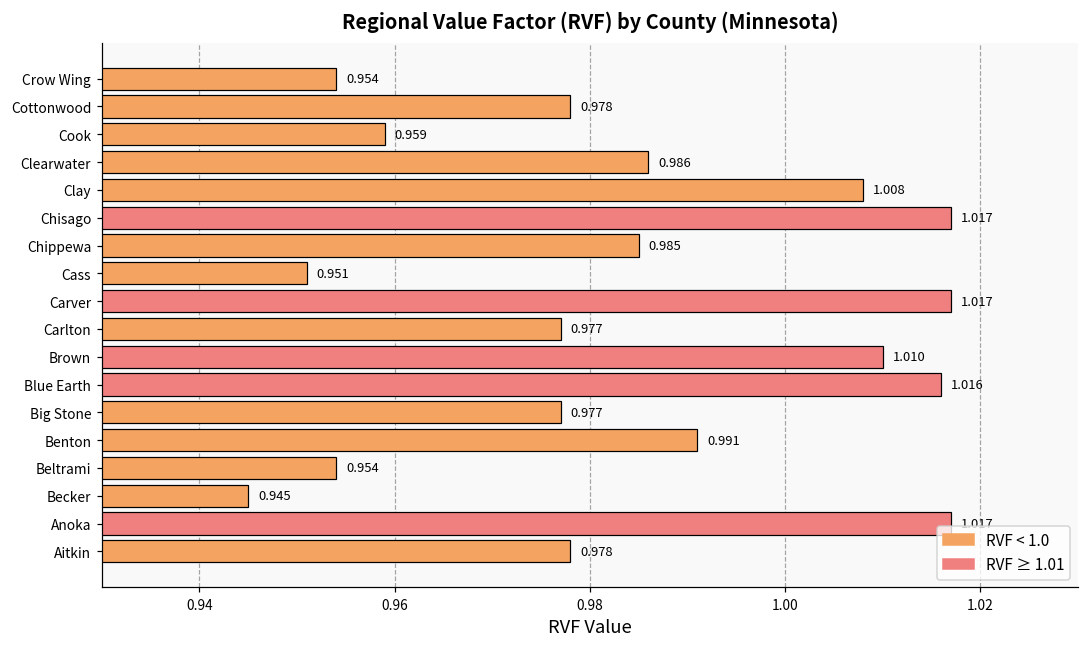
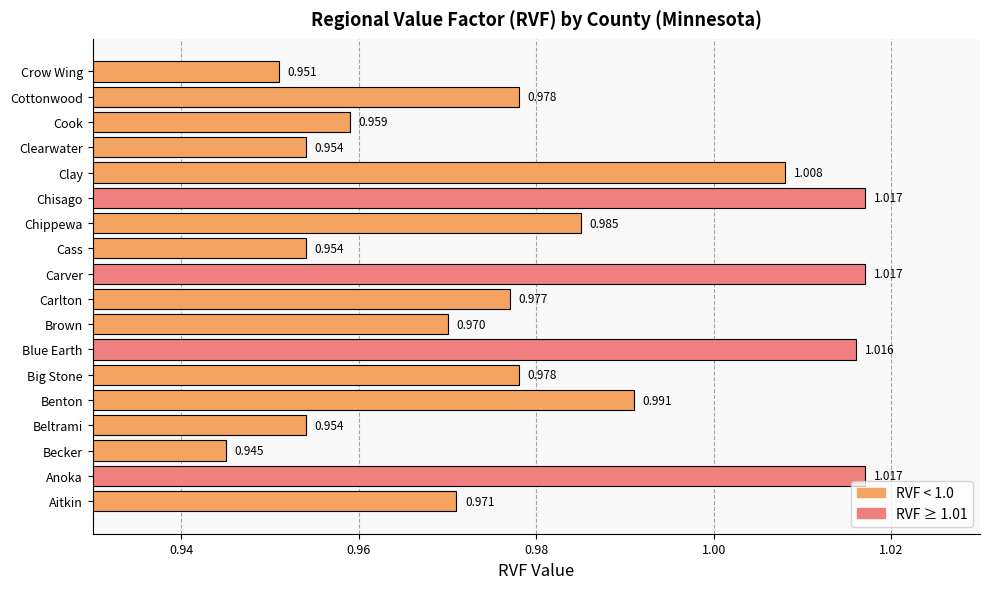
Crow Wing: 0.954 -> 0.951
Clearwater: 0.986 -> 0.954
Cass: 0.951 -> 0.954
Brown: 1.010 -> 0.970
Big Stone: 0.977 -> 0.978
Aitkin: 0.978 -> 0.971
